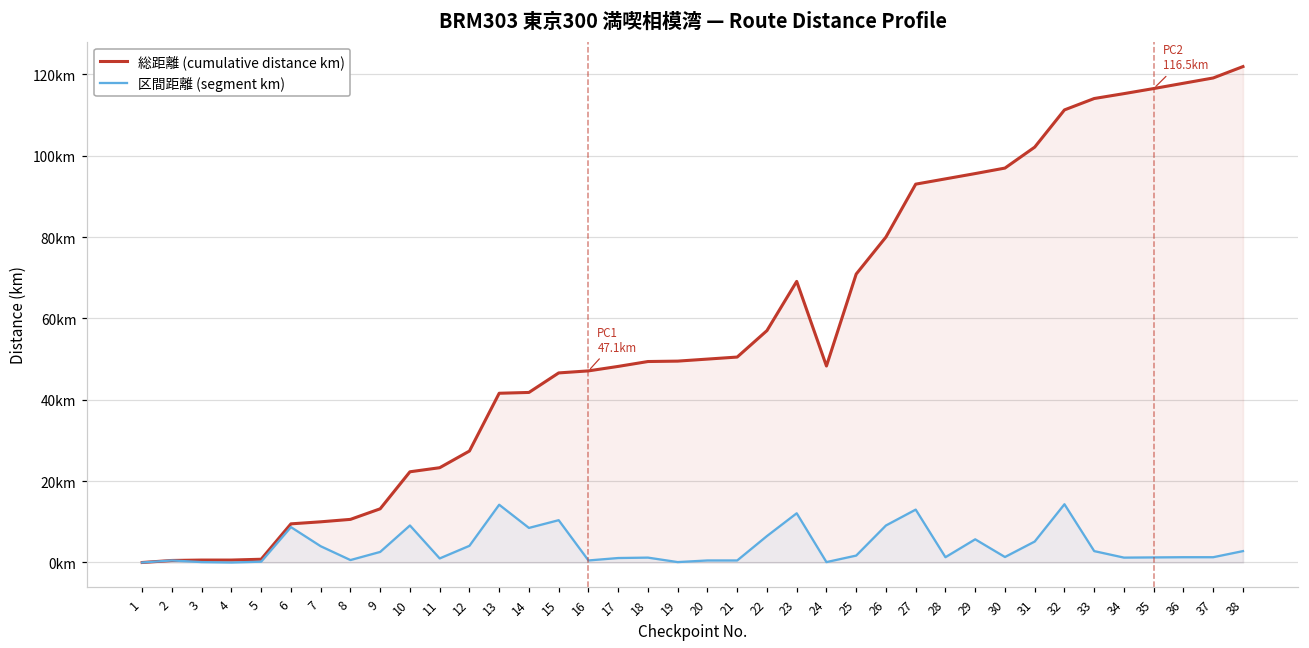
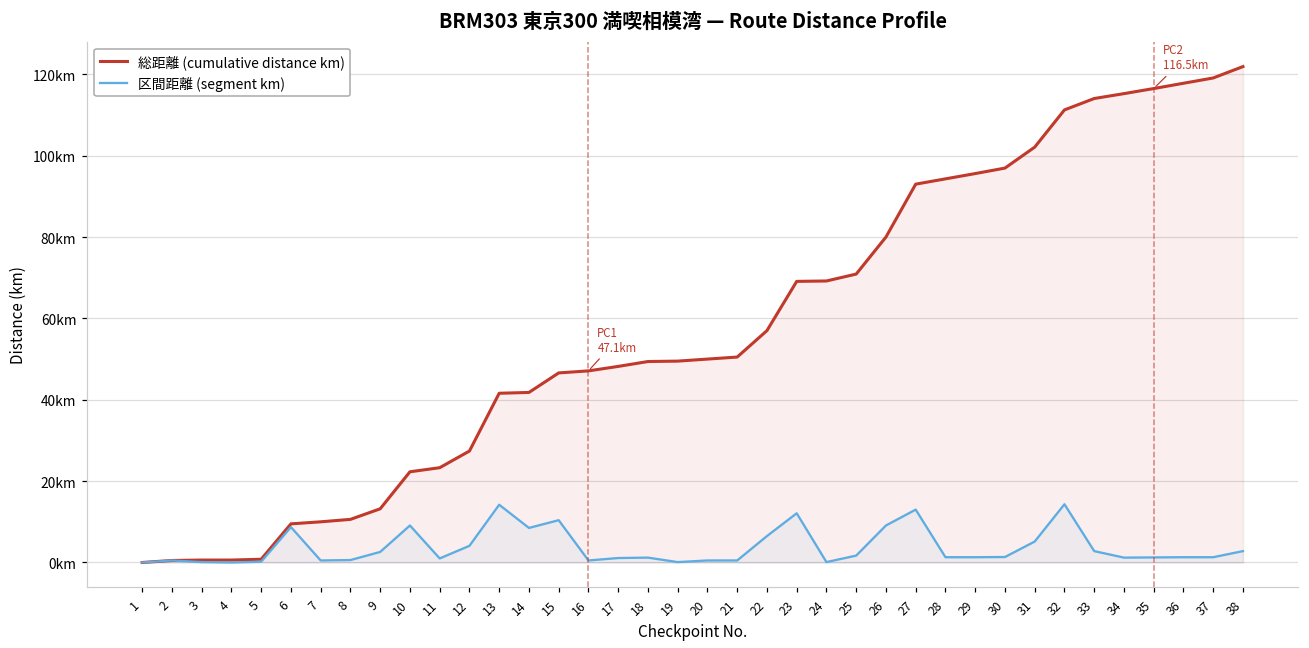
区間距離 (segment km), 7: 4km -> 1km
総距離 (cumulative distance km), 24: 48km -> 69km
区間距離 (segment km), 29: 6km -> 1km
